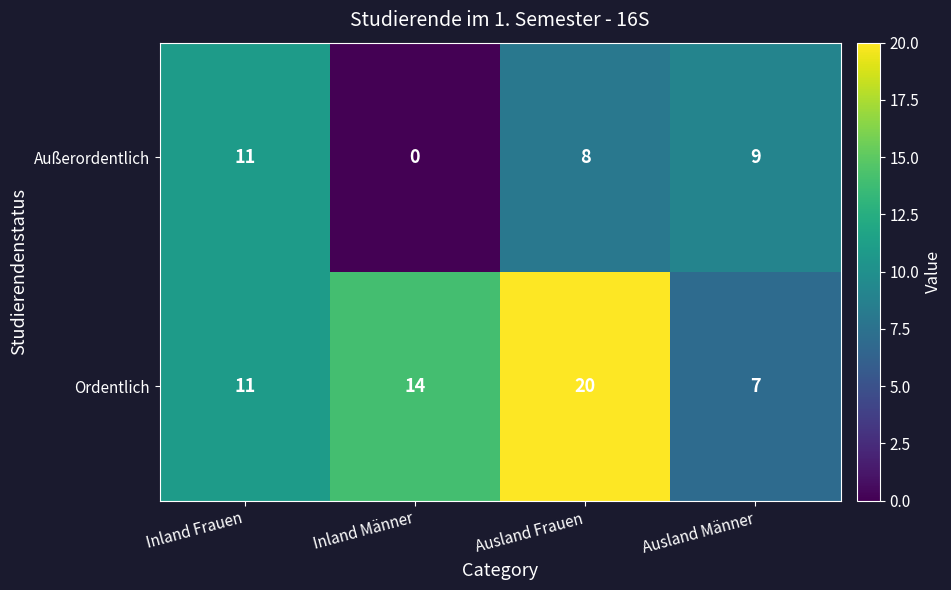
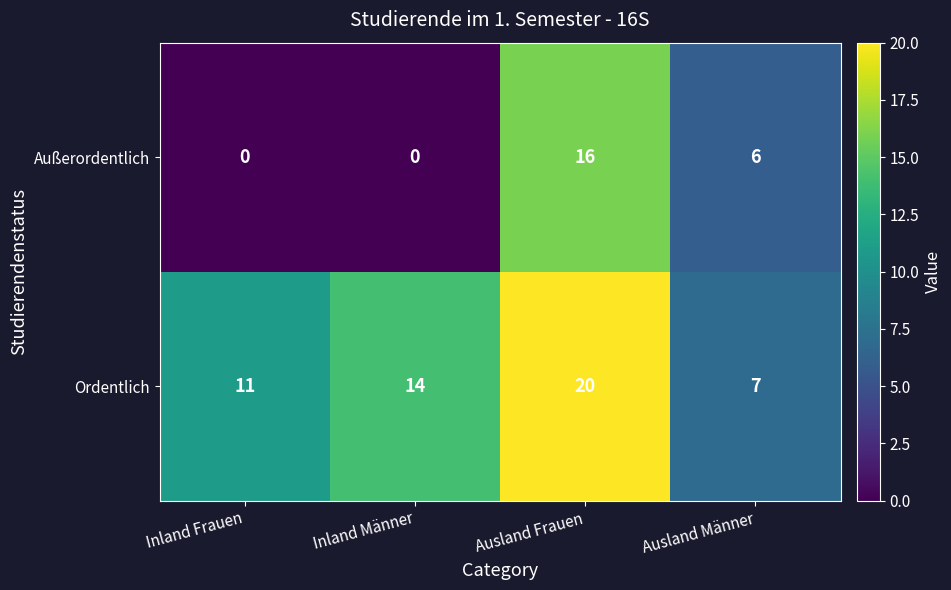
Außerordentlich, Inland Frauen: 11 -> 0
Außerordentlich, Ausland Frauen: 8 -> 16
Außerordentlich, Ausland Männer: 9 -> 6
